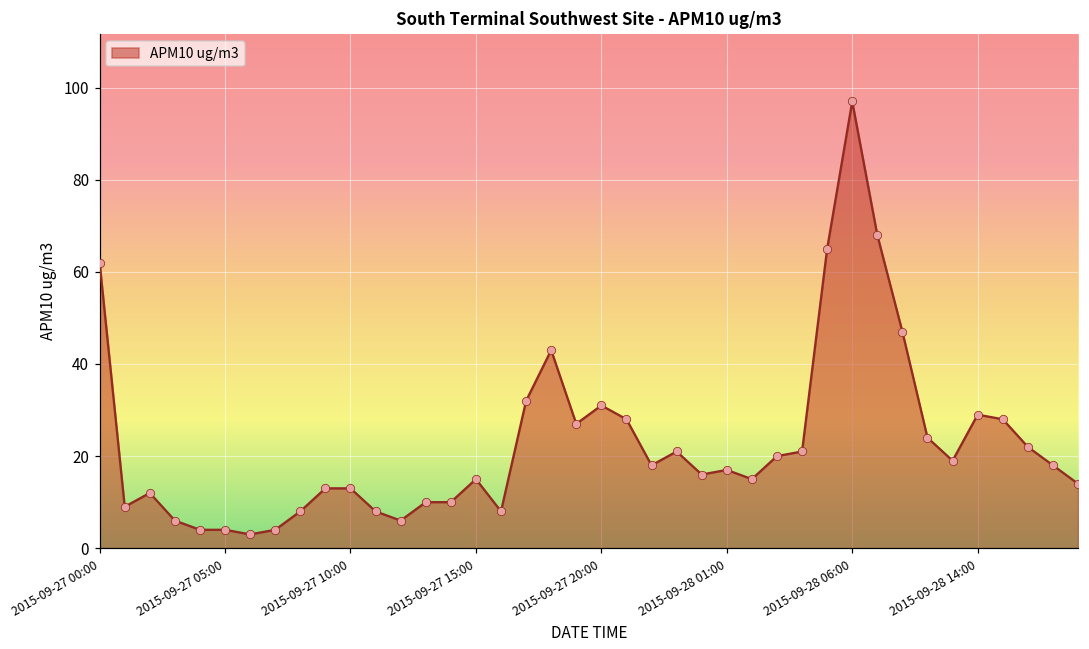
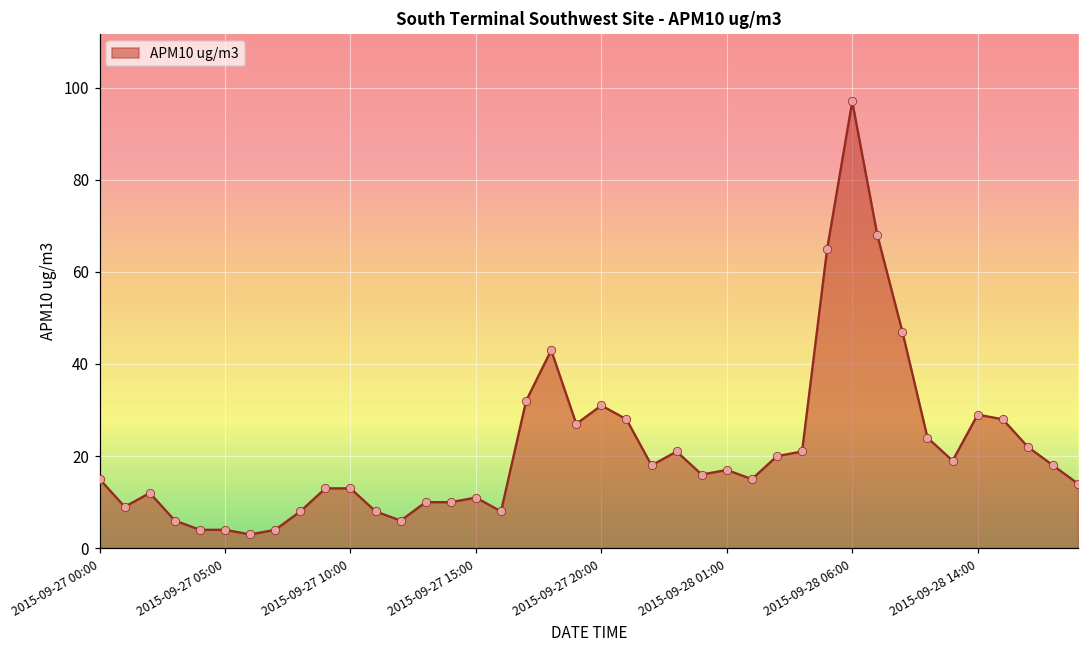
2015-09-27 00:00: 62 -> 15
2015-09-27 15:00: 15 -> 11
